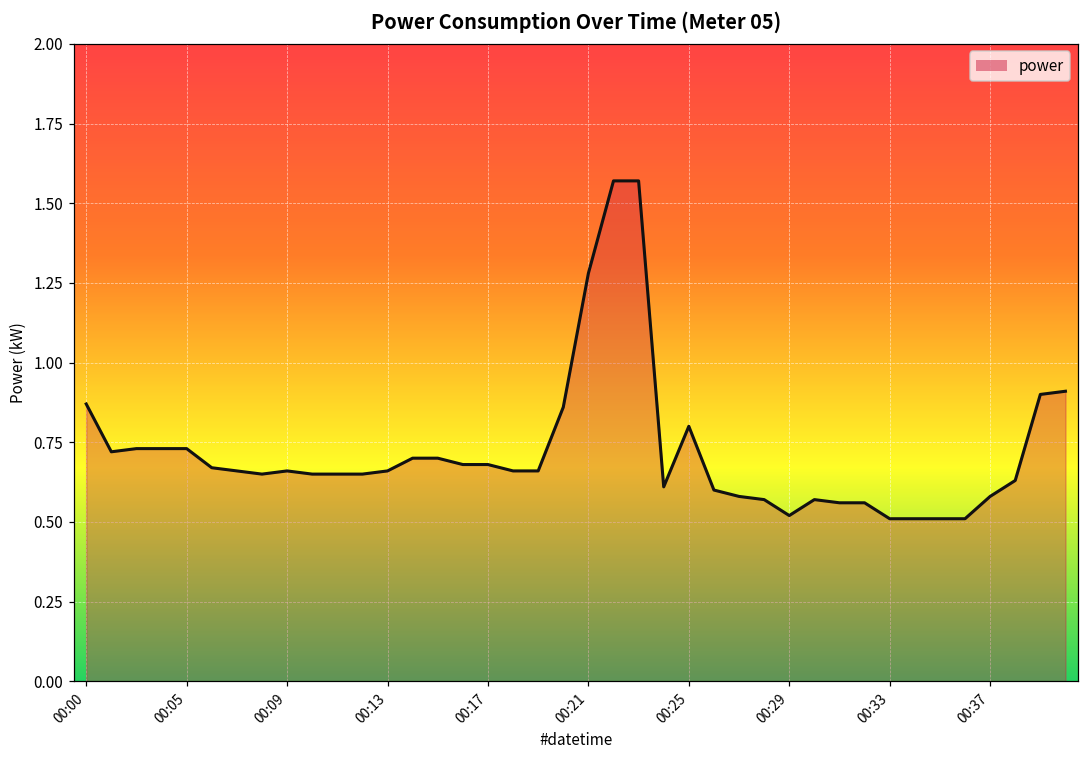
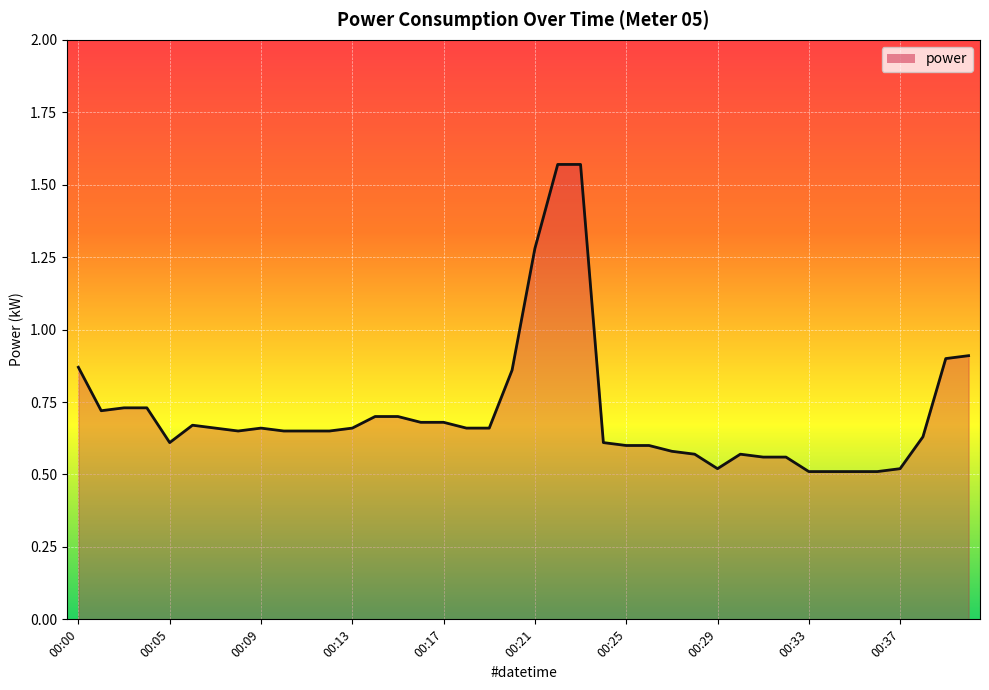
00:05: 0.73 -> 0.61
00:25: 0.8 -> 0.6
00:37: 0.58 -> 0.52
